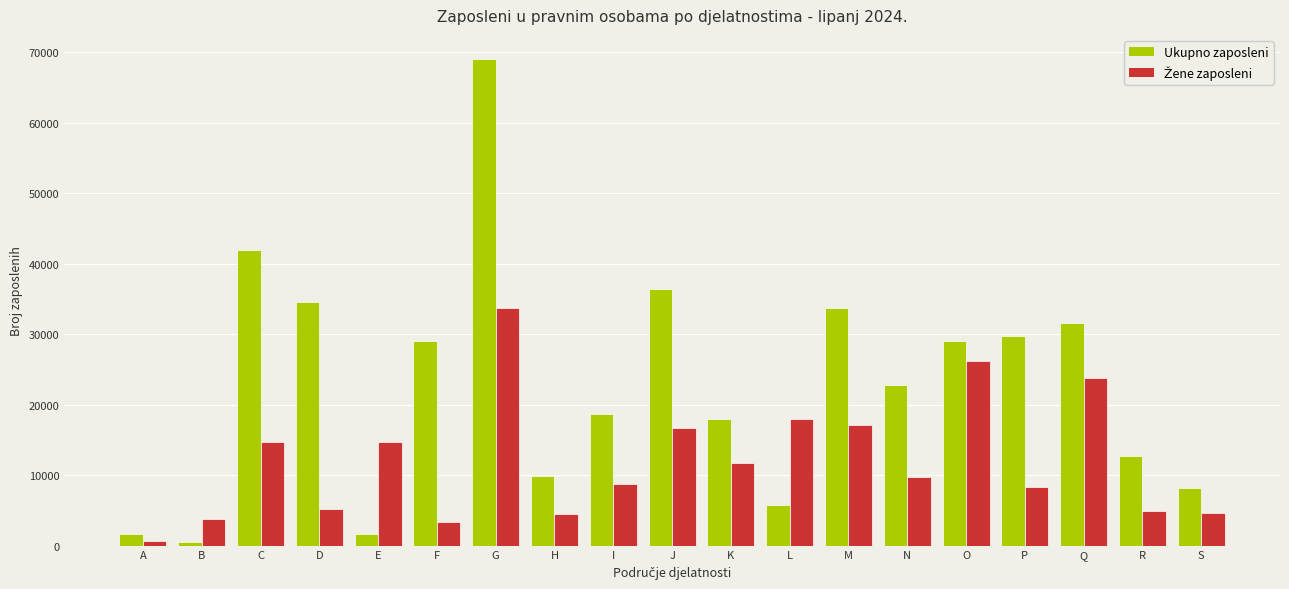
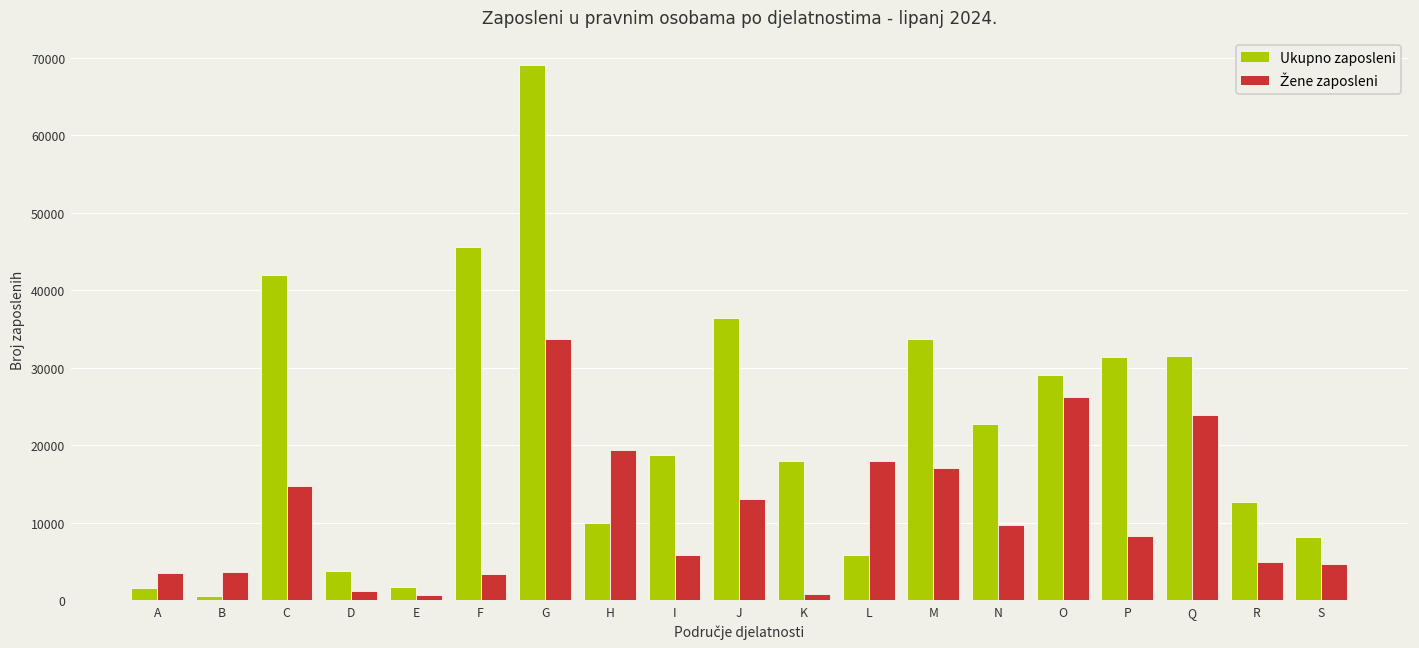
Žene zaposleni, A: 1000 -> 3000
Ukupno zaposleni, D: 35000 -> 4000
Žene zaposleni, D: 5000 -> 1000
Žene zaposleni, E: 15000 -> 1000
Ukupno zaposleni, F: 29000 -> 46000
Žene zaposleni, H: 5000 -> 19000
Žene zaposleni, I: 9000 -> 6000
Žene zaposleni, J: 17000 -> 13000
Žene zaposleni, K: 12000 -> 1000
Ukupno zaposleni, P: 30000 -> 31000
